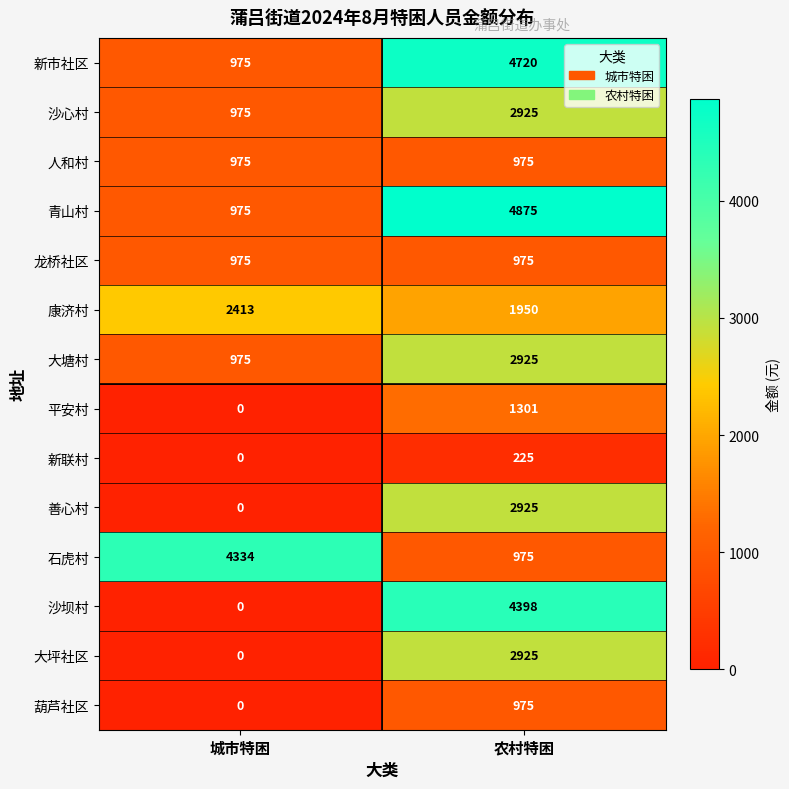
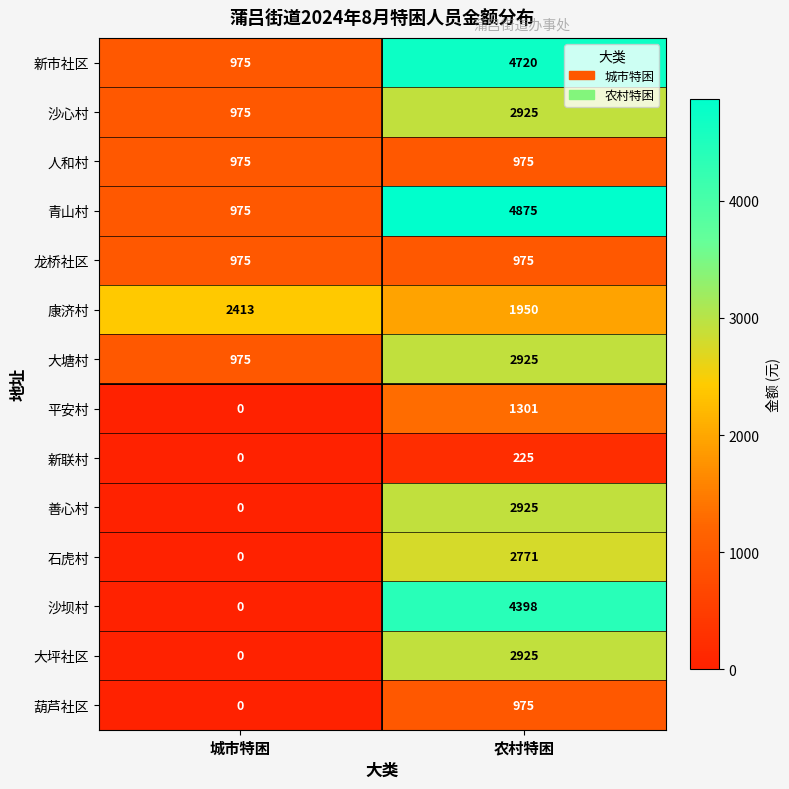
石虎村, 城市特困: 4334 -> 0
石虎村, 农村特困: 975 -> 2771
